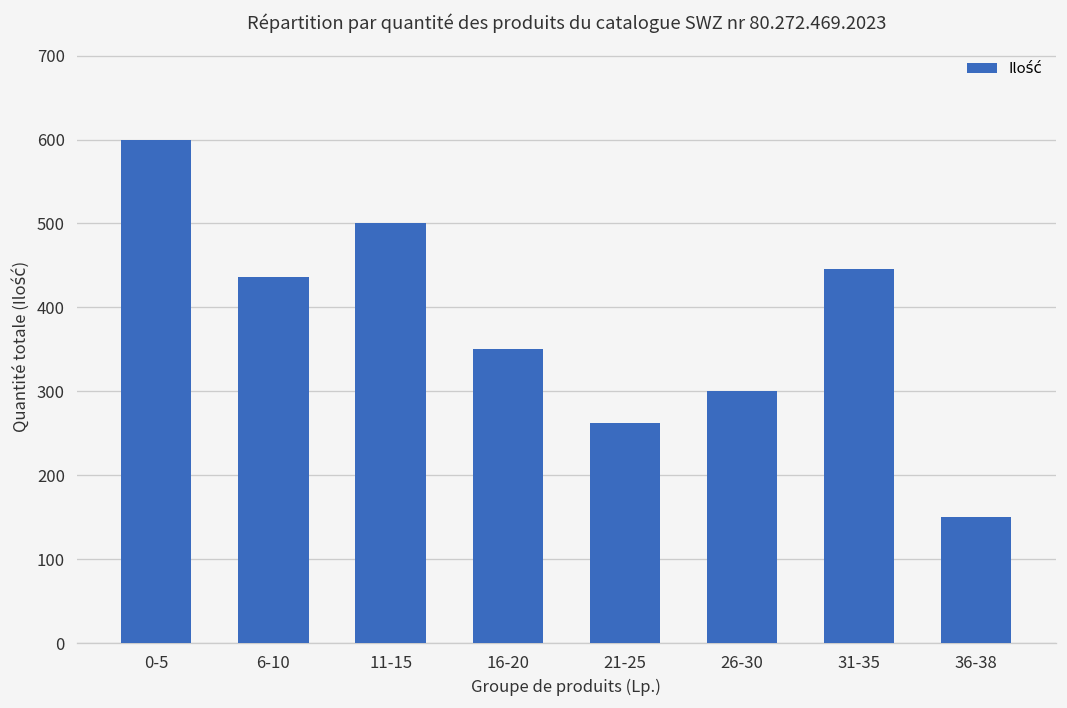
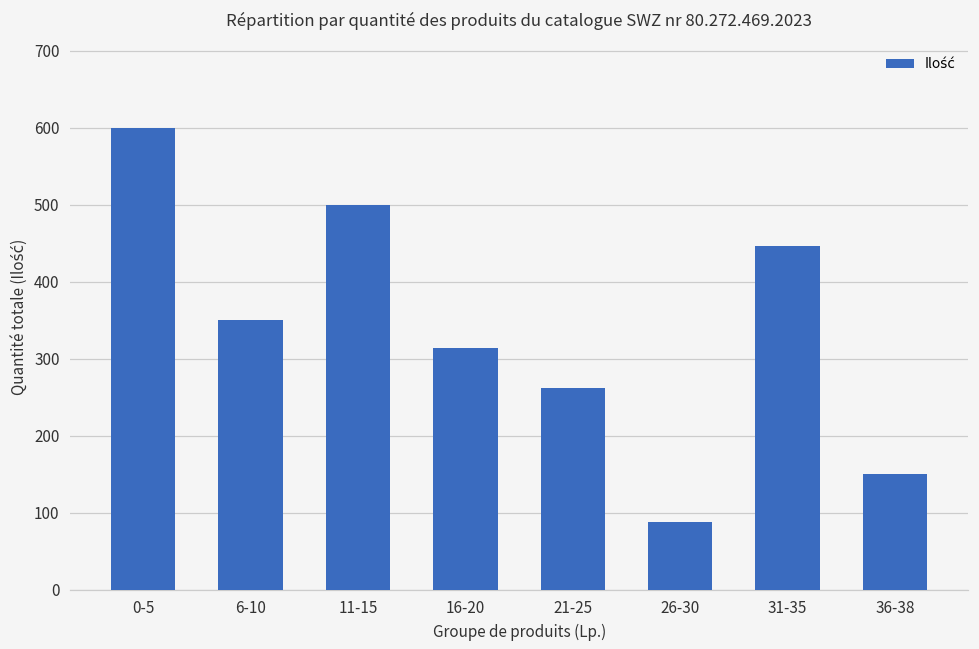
6-10: 440 -> 350
16-20: 350 -> 310
26-30: 300 -> 90
